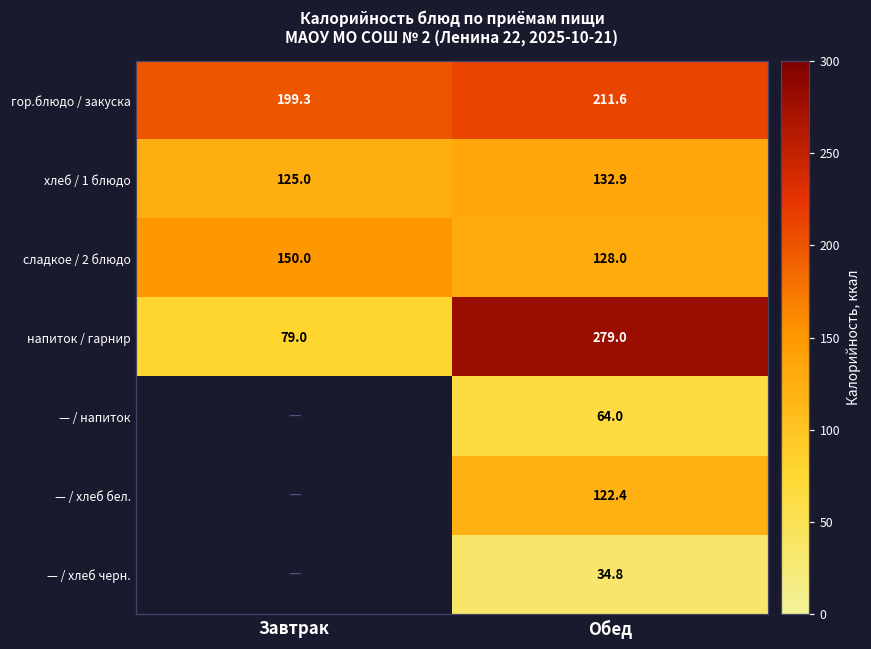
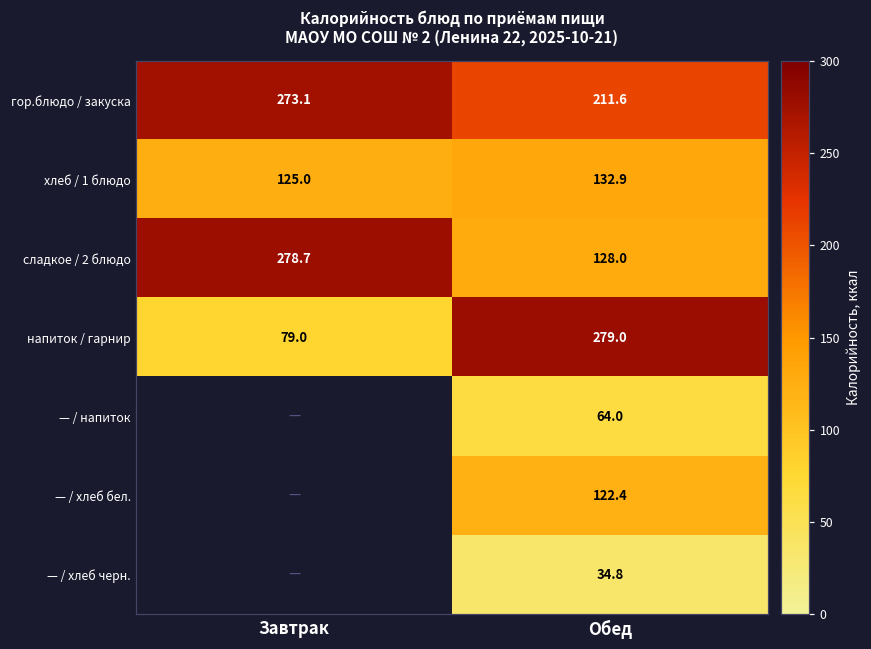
гор.блюдо / закуска, Завтрак: 199.3 -> 273.1
сладкое / 2 блюдо, Завтрак: 150.0 -> 278.7
